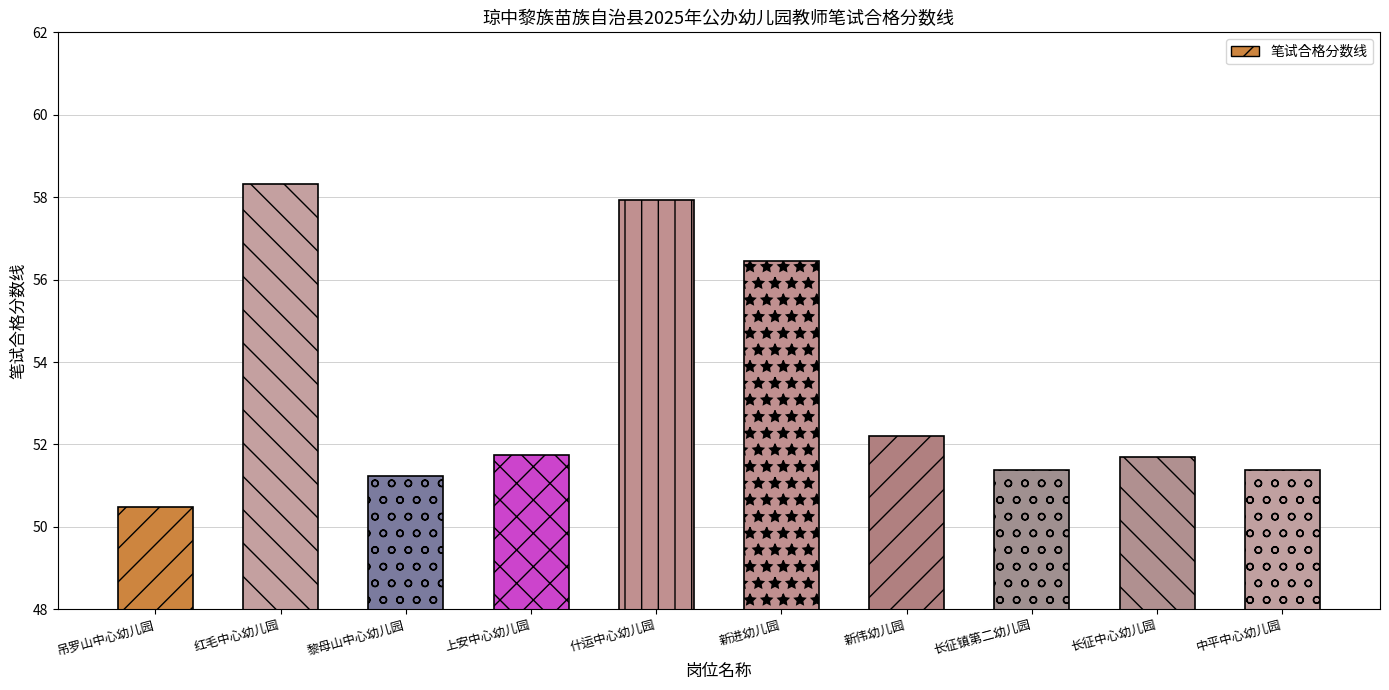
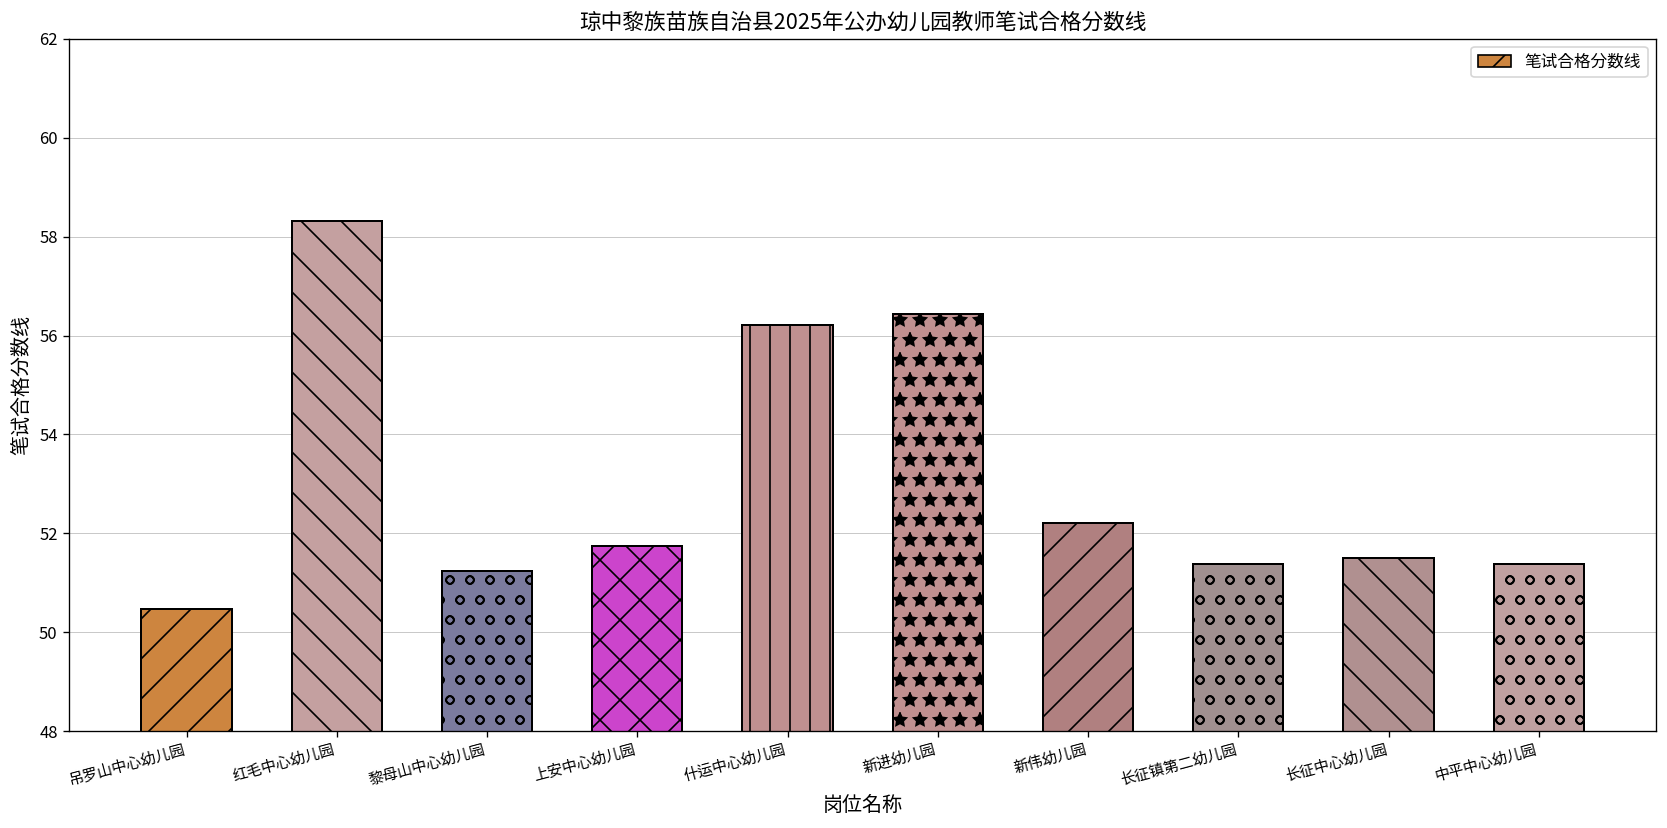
什运中心幼儿园: 57.9 -> 56.2
长征中心幼儿园: 51.7 -> 51.5
